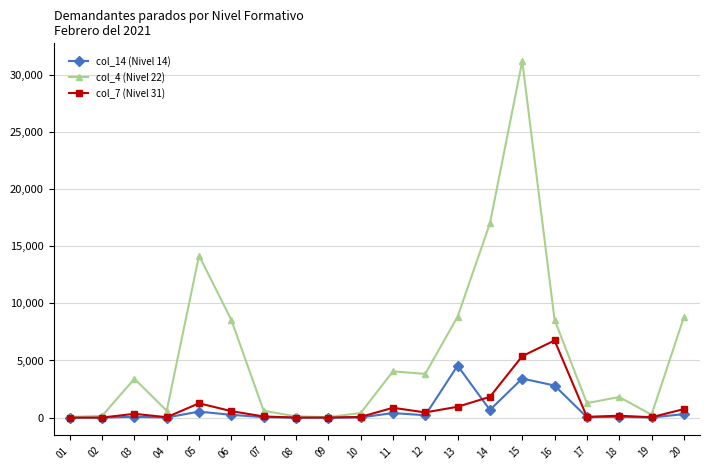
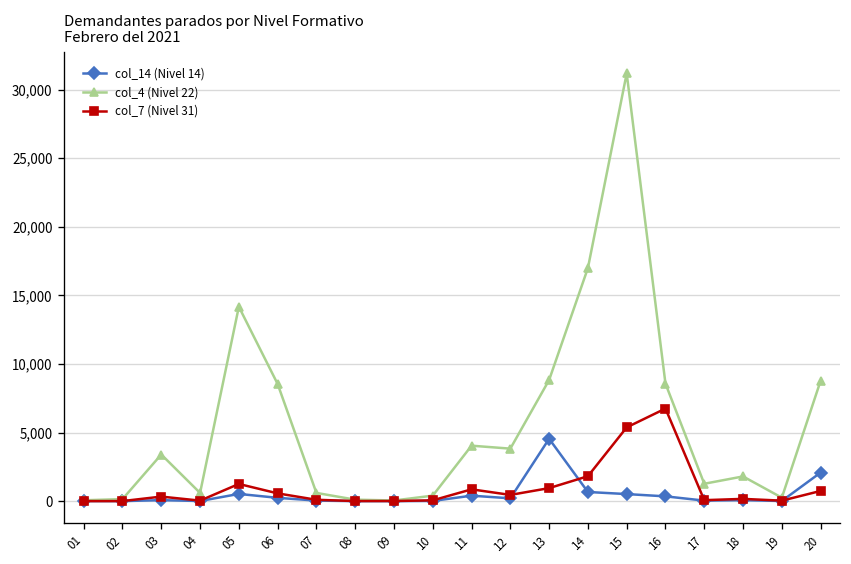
col_14 (Nivel 14), 15: 3,400 -> 500
col_14 (Nivel 14), 16: 2,800 -> 400
col_14 (Nivel 14), 20: 300 -> 2,100
